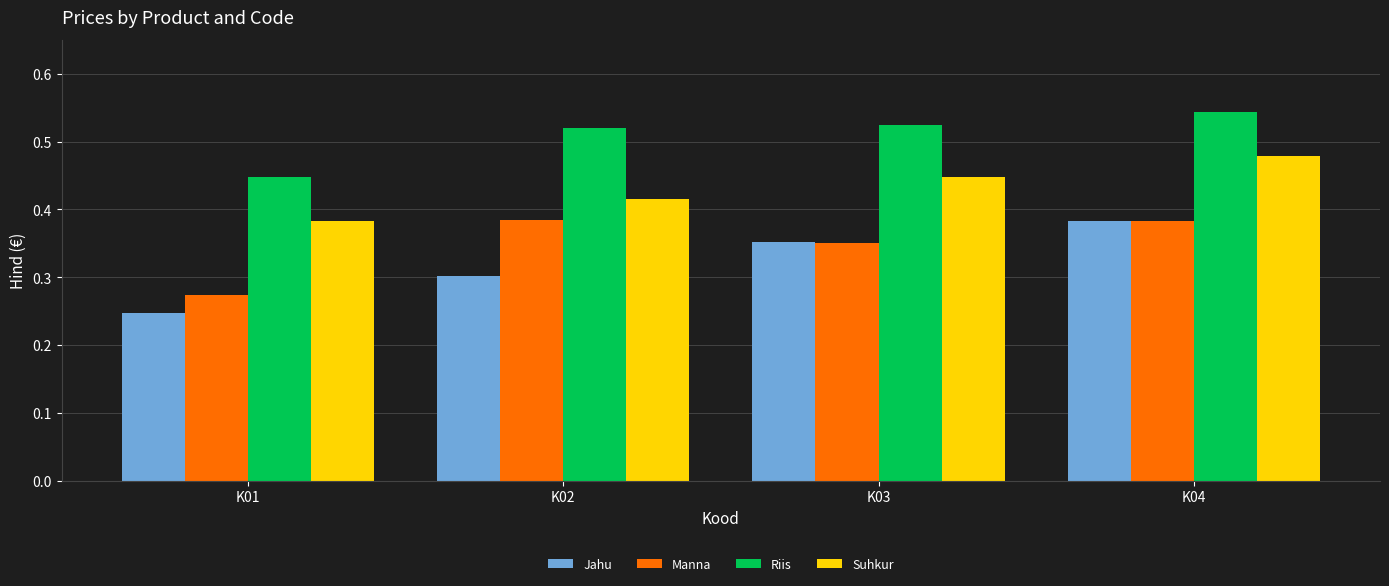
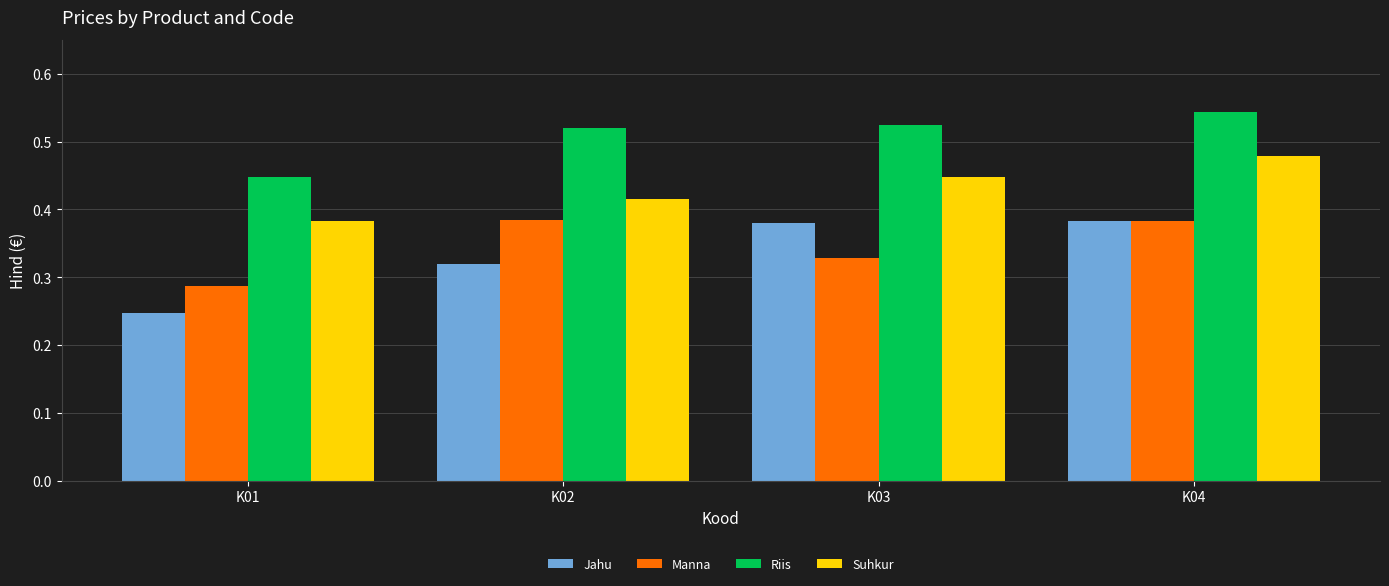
Manna, K01: 0.27 -> 0.29
Jahu, K02: 0.30 -> 0.32
Jahu, K03: 0.35 -> 0.38
Manna, K03: 0.35 -> 0.33
